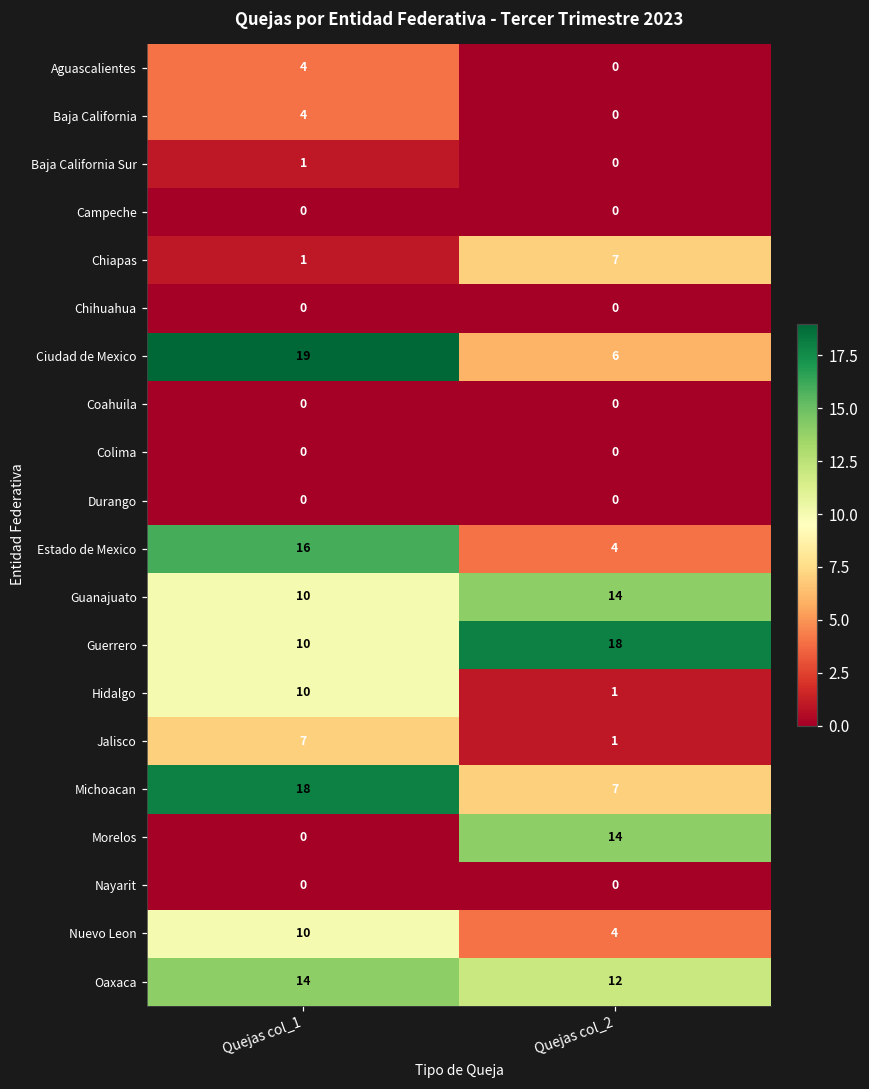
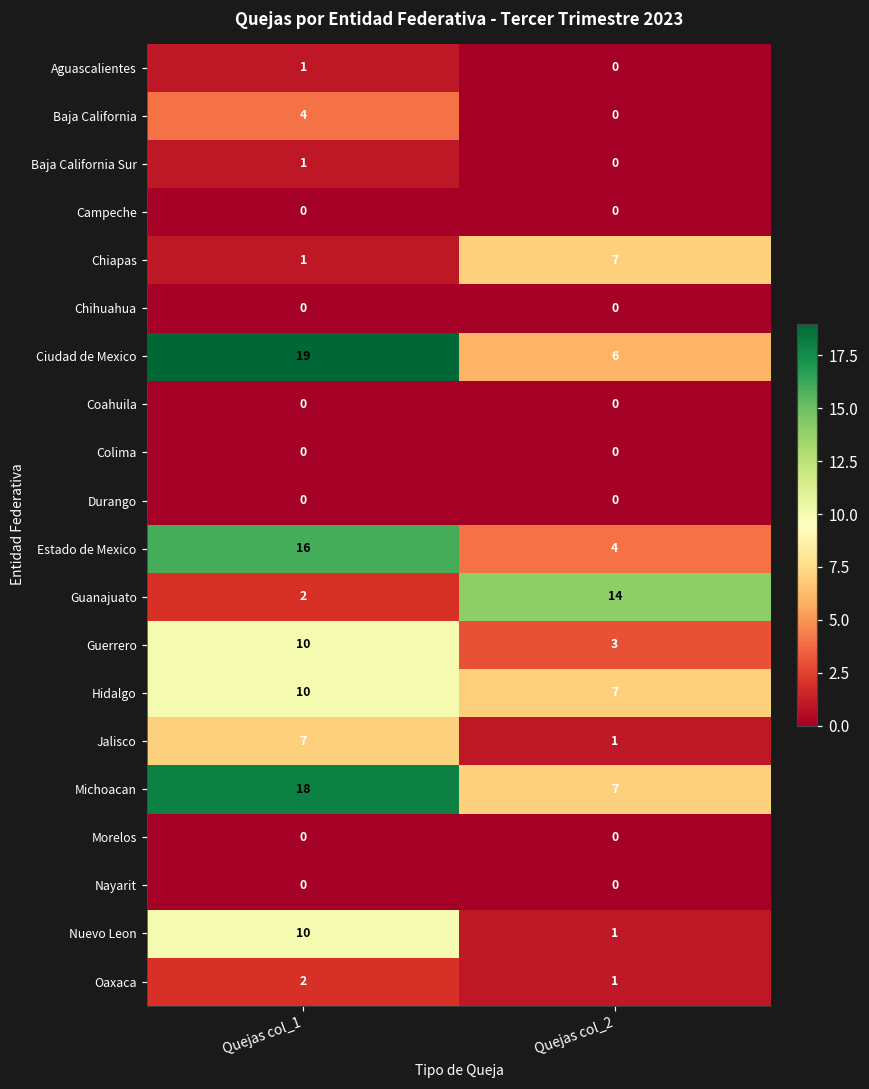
Aguascalientes, Quejas col_1: 4 -> 1
Guanajuato, Quejas col_1: 10 -> 2
Guerrero, Quejas col_2: 18 -> 3
Hidalgo, Quejas col_2: 1 -> 7
Morelos, Quejas col_2: 14 -> 0
Nuevo Leon, Quejas col_2: 4 -> 1
Oaxaca, Quejas col_1: 14 -> 2
Oaxaca, Quejas col_2: 12 -> 1
